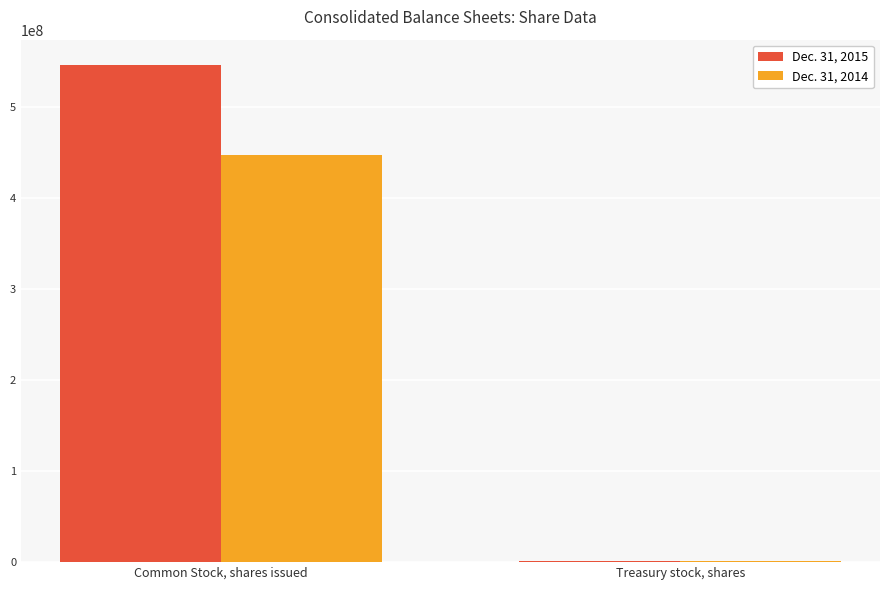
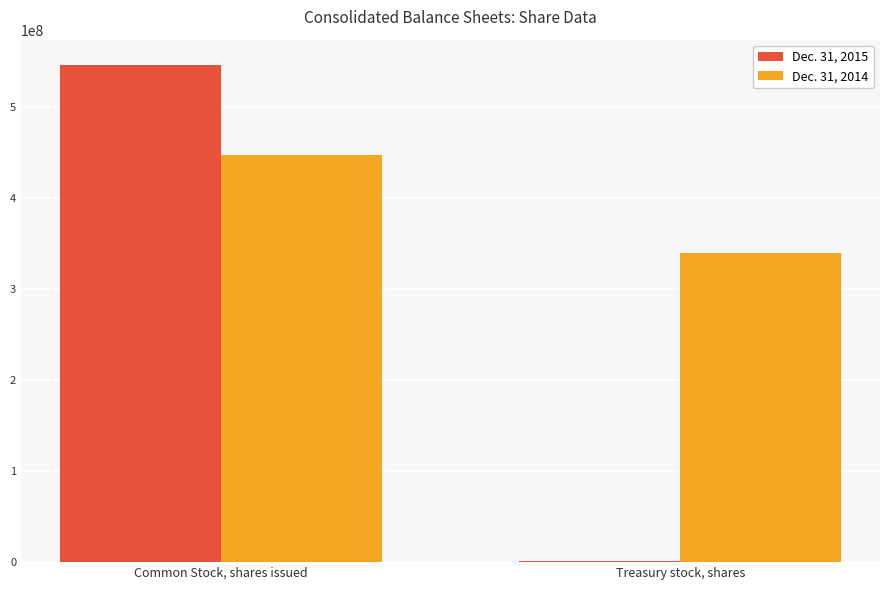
Dec. 31, 2014, Treasury stock, shares: 0 -> 340000000
